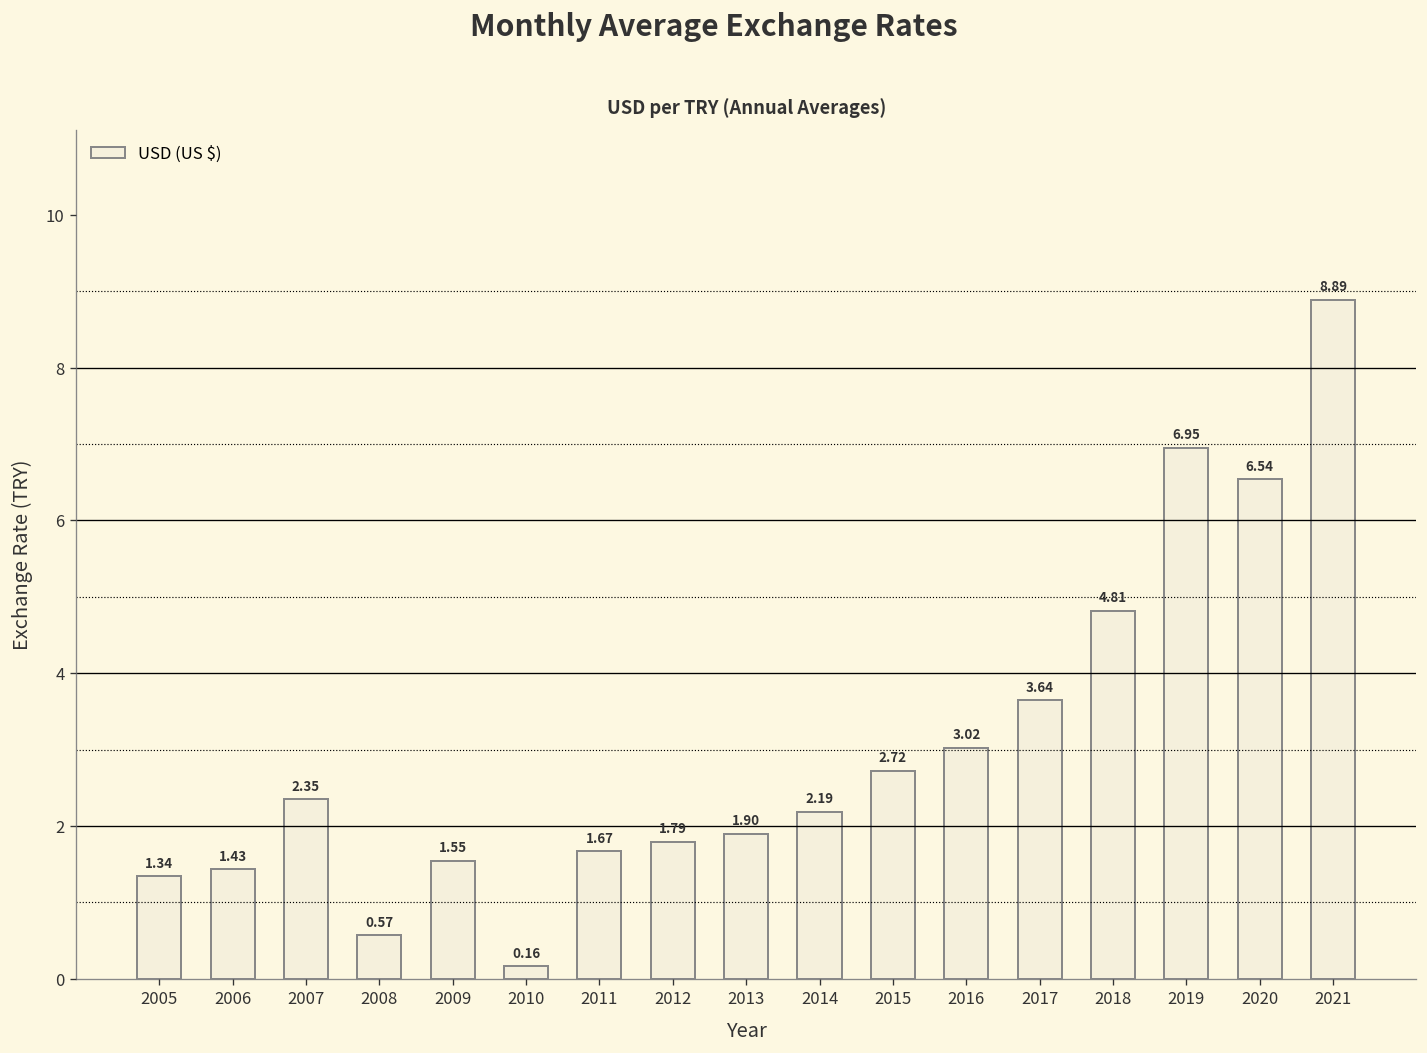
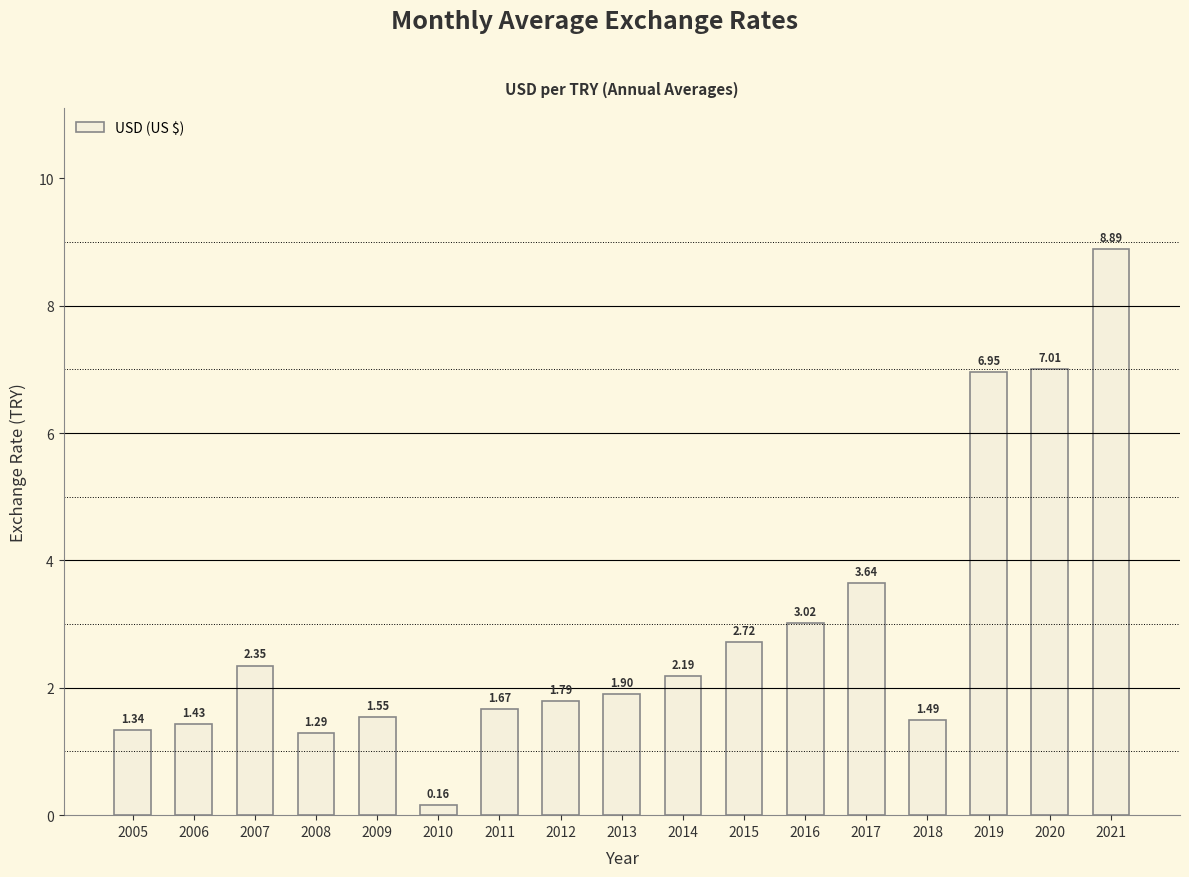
2008: 0.57 -> 1.29
2018: 4.81 -> 1.49
2020: 6.54 -> 7.01
